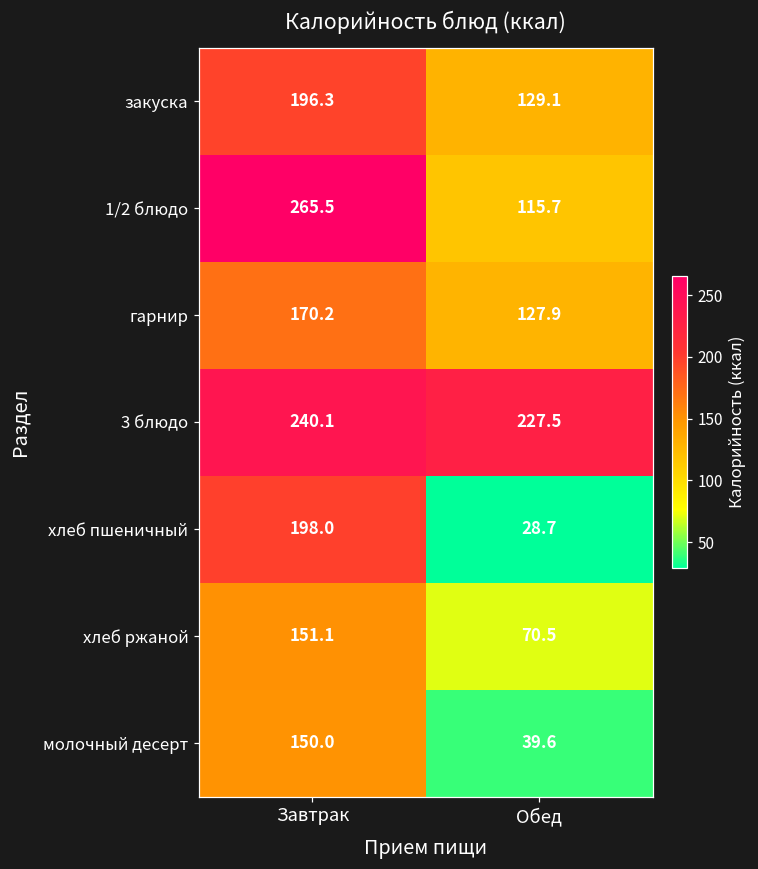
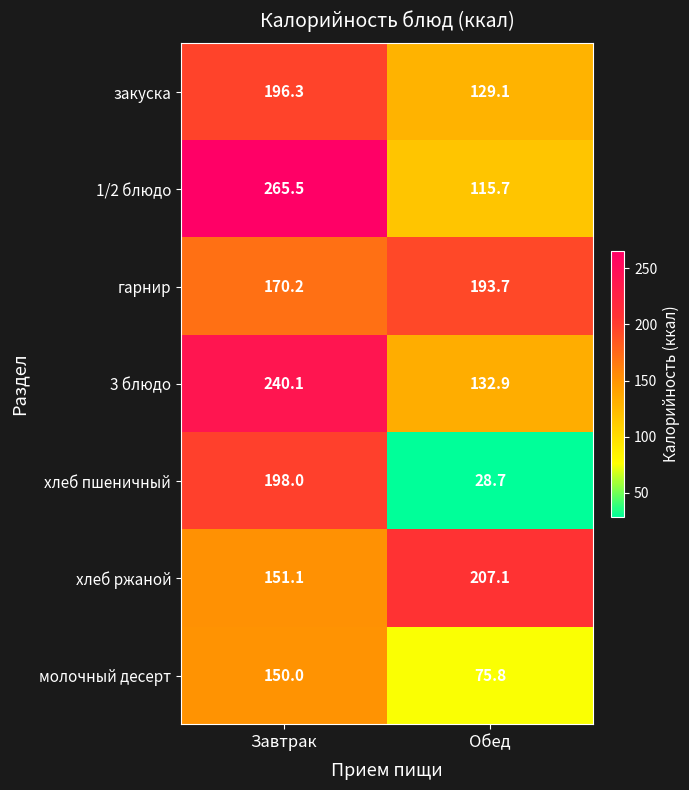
гарнир, Обед: 127.9 -> 193.7
3 блюдо, Обед: 227.5 -> 132.9
хлеб ржаной, Обед: 70.5 -> 207.1
молочный десерт, Обед: 39.6 -> 75.8
